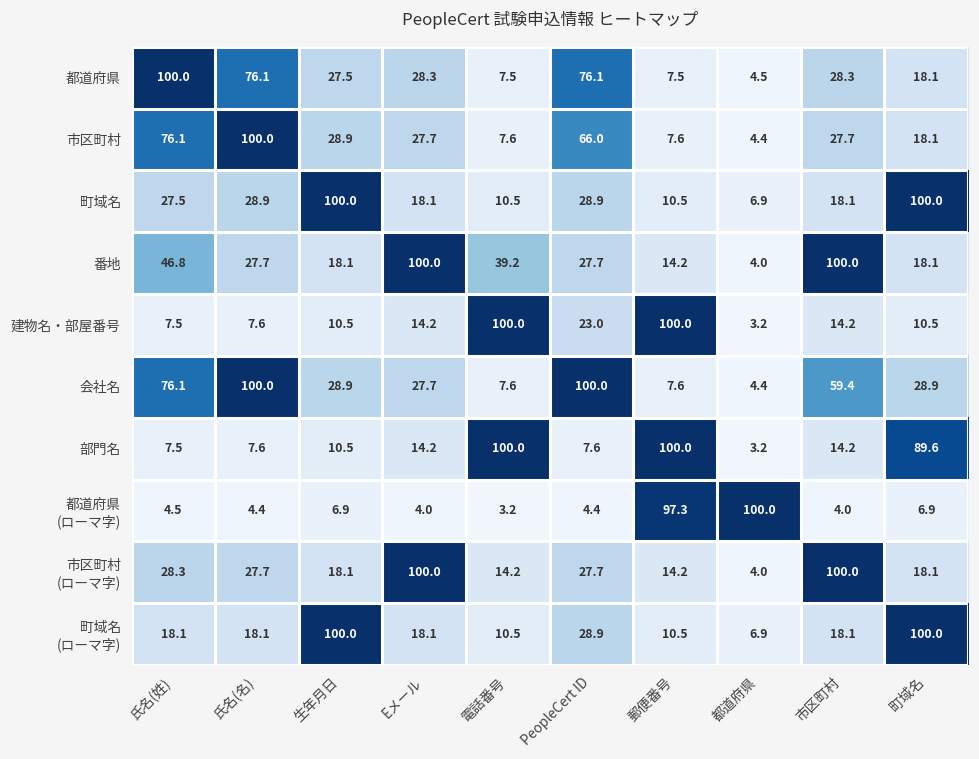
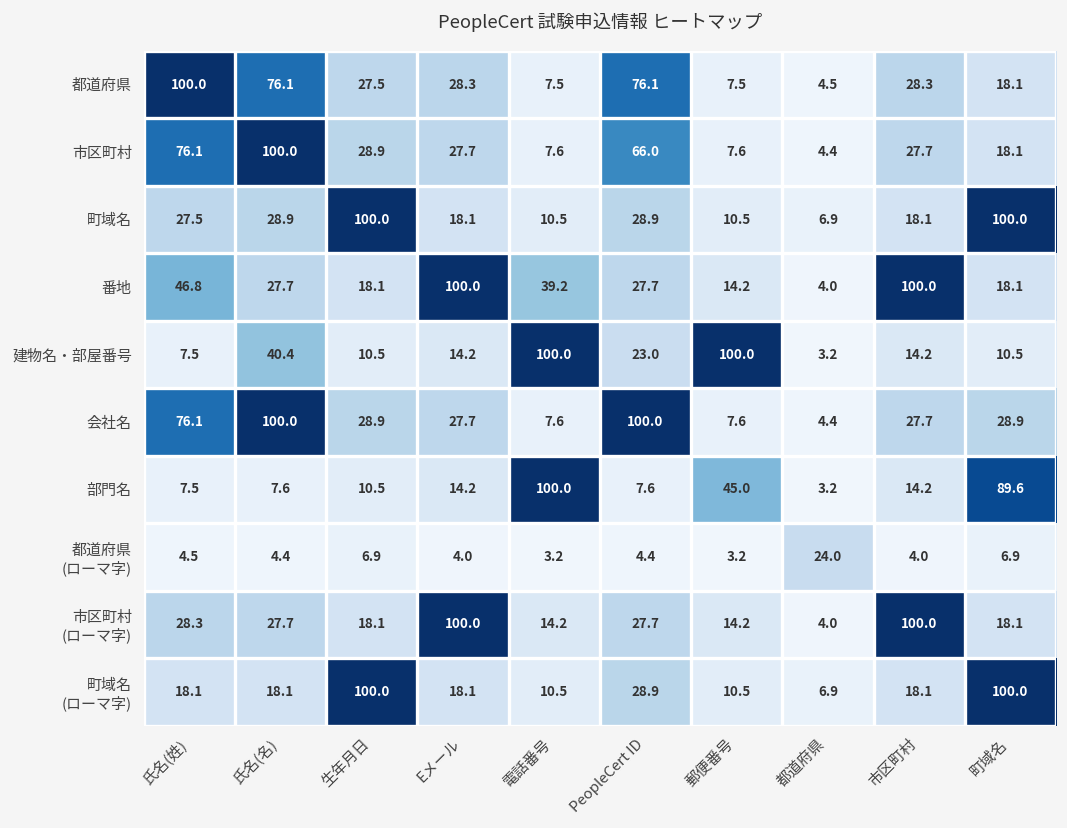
建物名・部屋番号, 氏名(名): 7.6 -> 40.4
会社名, 市区町村: 59.4 -> 27.7
部門名, 郵便番号: 100.0 -> 45.0
都道府県 (ローマ字), 郵便番号: 97.3 -> 3.2
都道府県 (ローマ字), 都道府県: 100.0 -> 24.0
